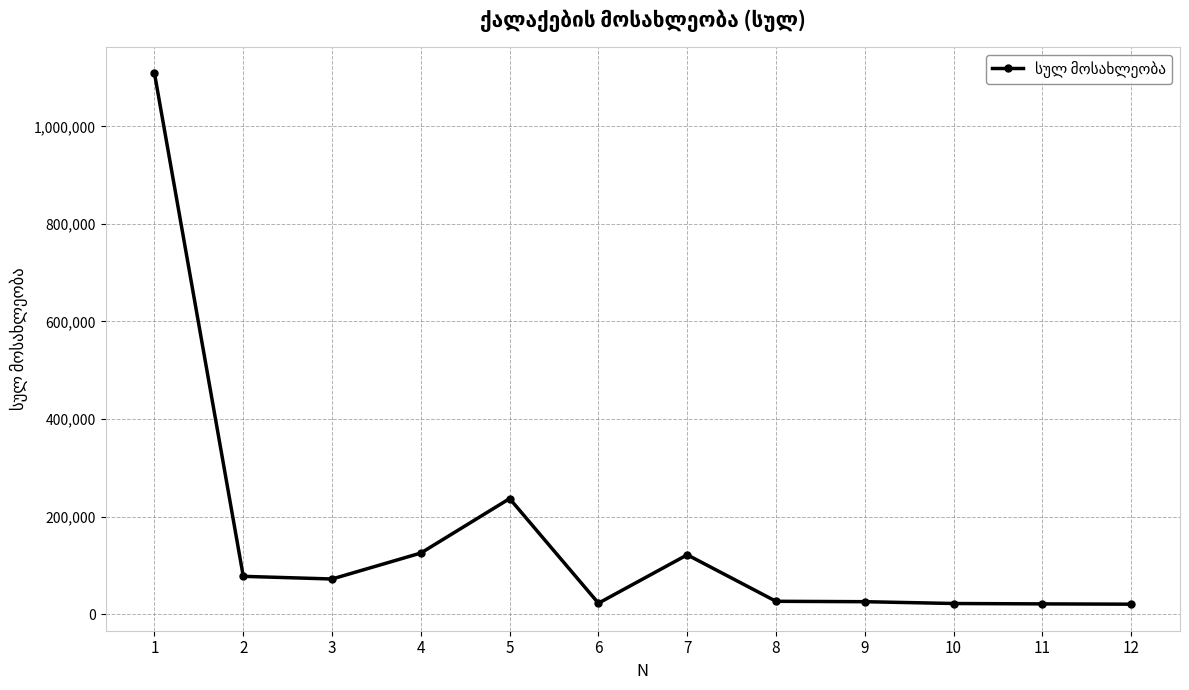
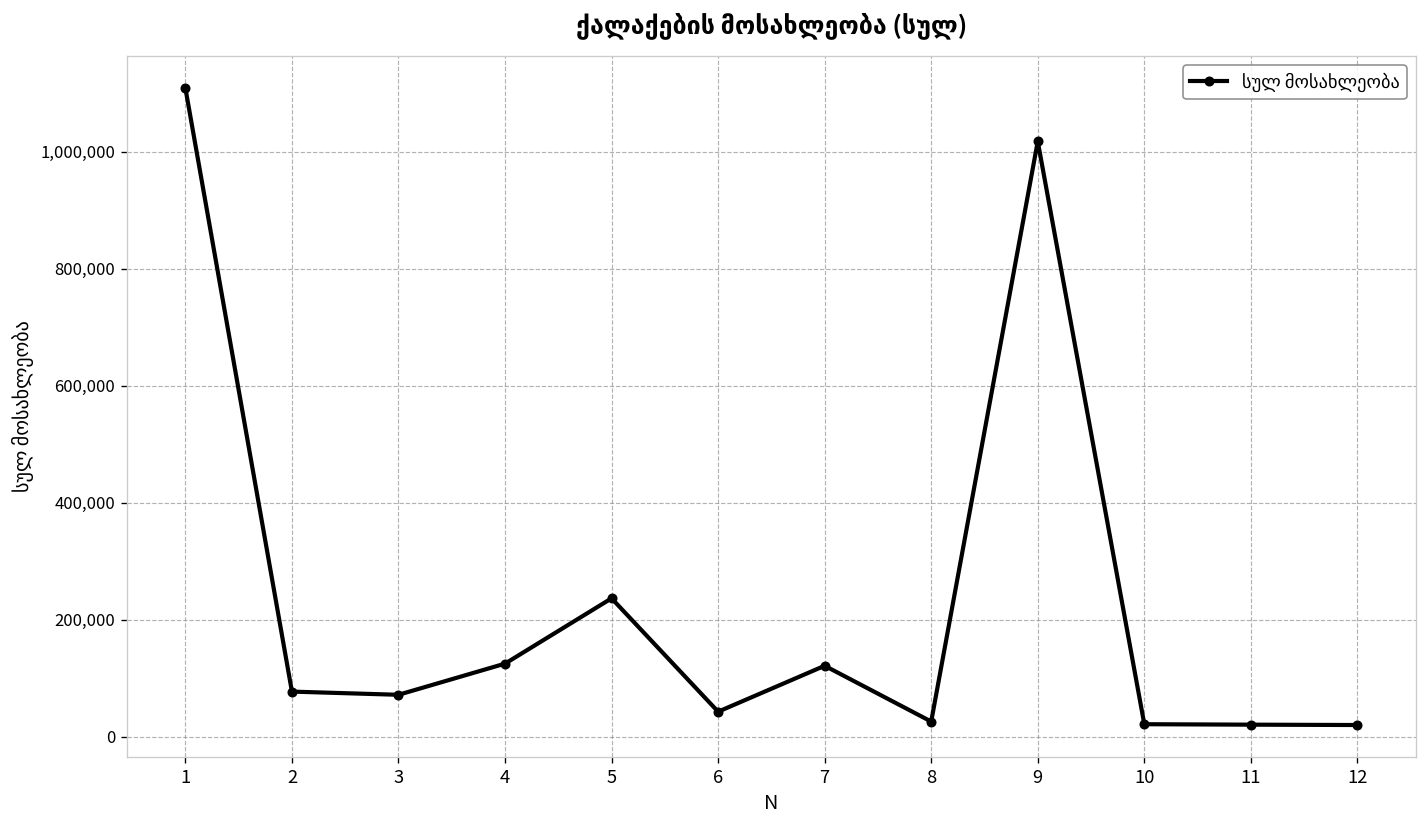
6: 20,000 -> 40,000
9: 30,000 -> 1,020,000
